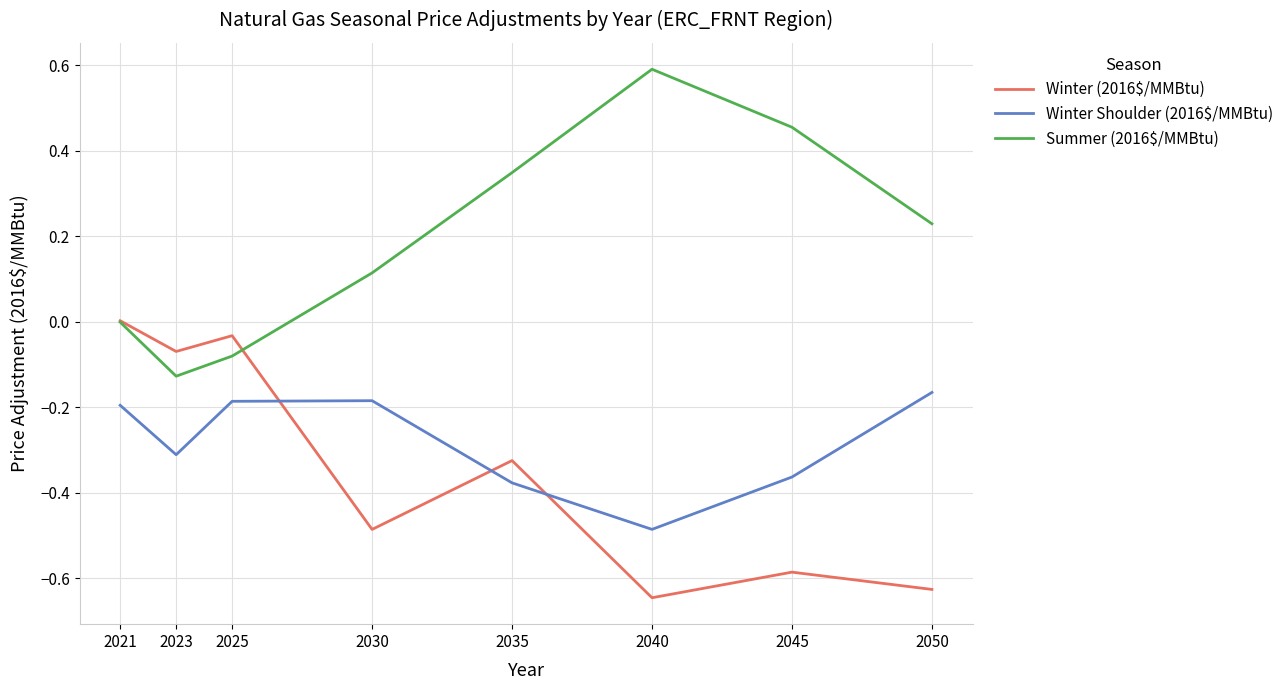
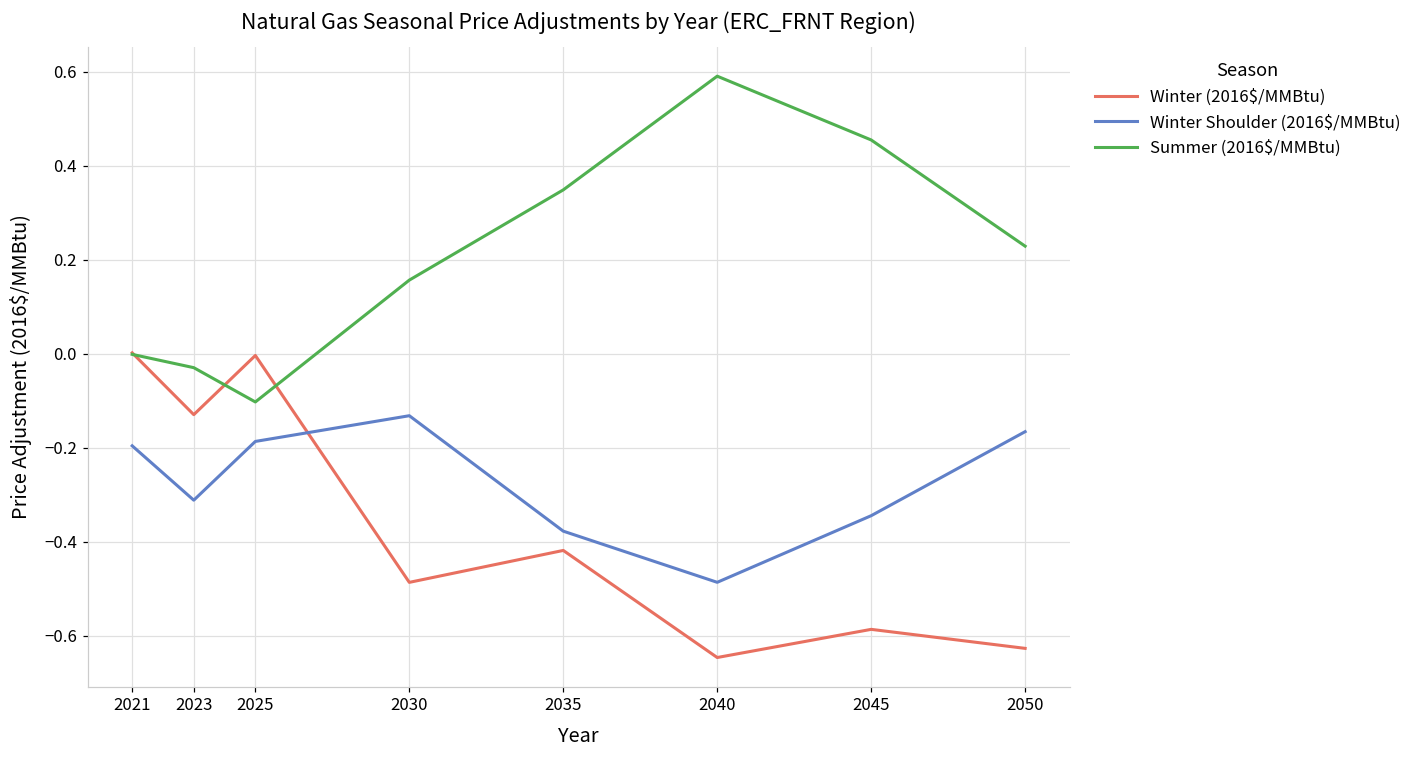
Winter (2016$/MMBtu), 2023: -0.07 -> -0.13
Summer (2016$/MMBtu), 2023: -0.13 -> -0.03
Winter (2016$/MMBtu), 2025: -0.03 -> 0.00
Summer (2016$/MMBtu), 2025: -0.08 -> -0.10
Winter Shoulder (2016$/MMBtu), 2030: -0.18 -> -0.13
Summer (2016$/MMBtu), 2030: 0.11 -> 0.16
Winter (2016$/MMBtu), 2035: -0.32 -> -0.42
Winter Shoulder (2016$/MMBtu), 2045: -0.36 -> -0.34
